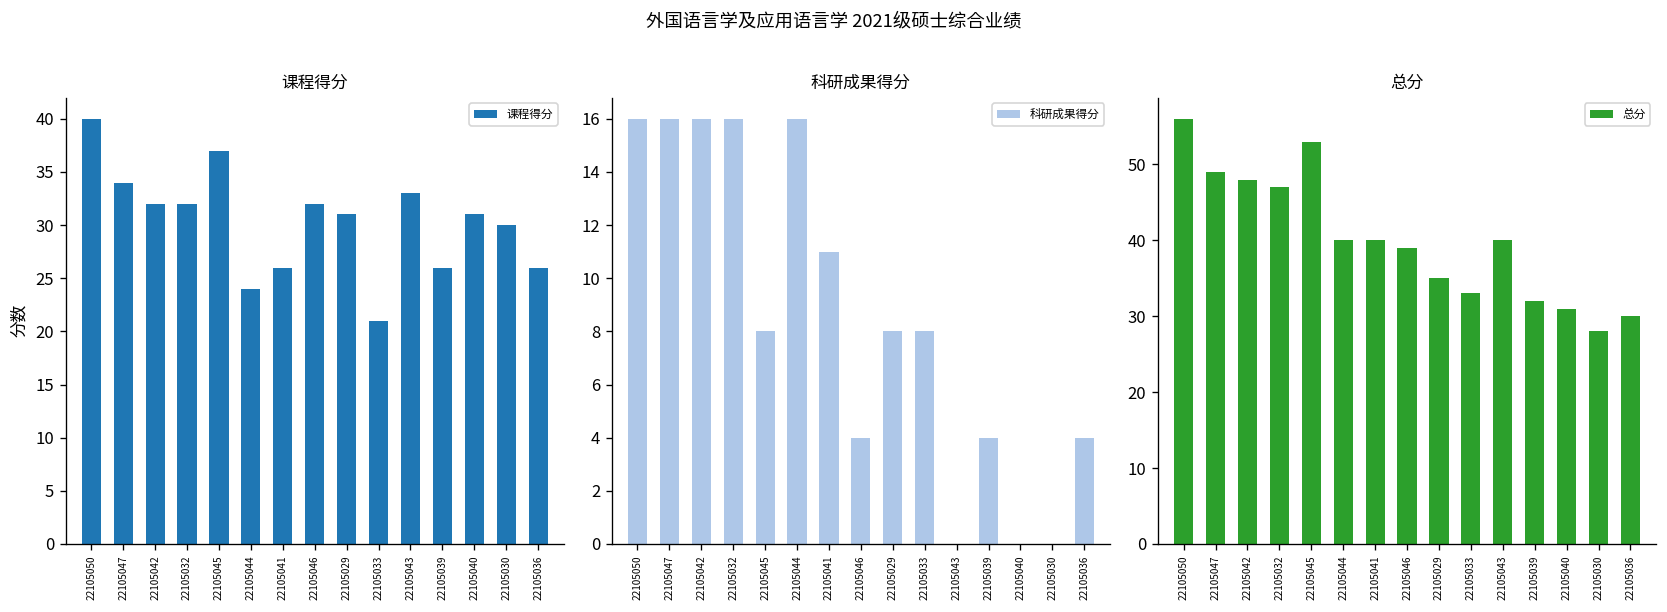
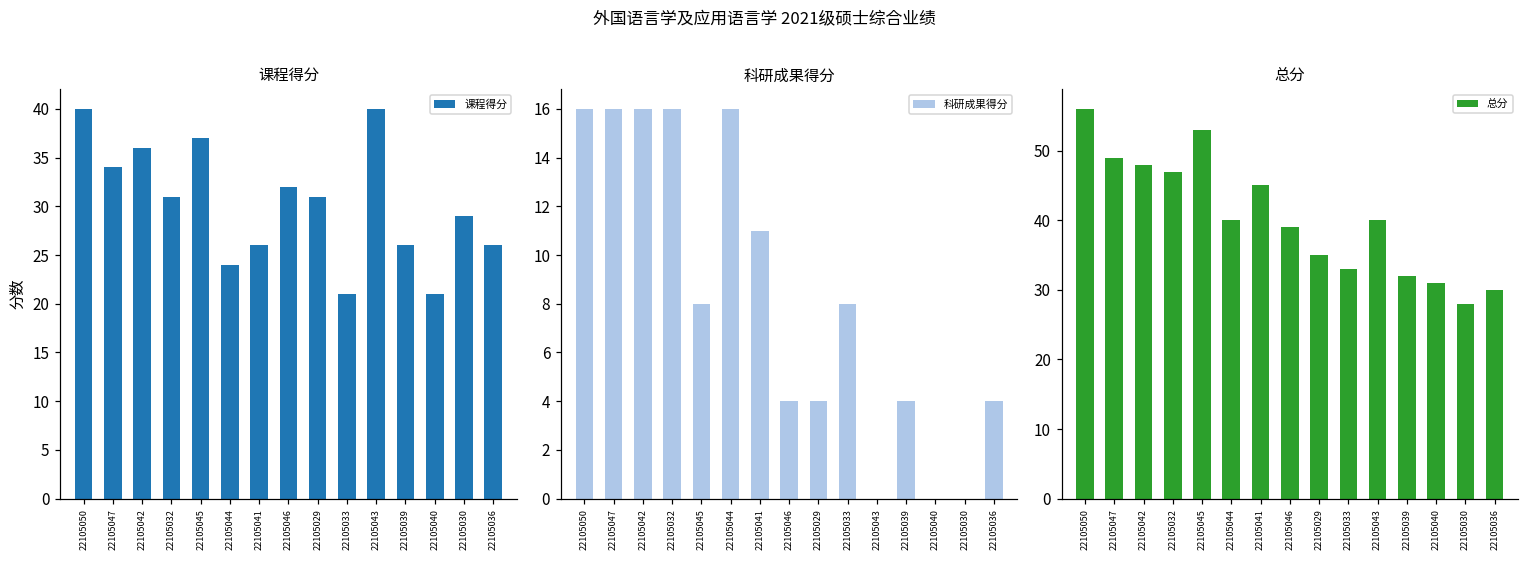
课程得分, 22105042: 32 -> 36
课程得分, 22105032: 32 -> 31
课程得分, 22105043: 33 -> 40
课程得分, 22105040: 31 -> 21
课程得分, 22105030: 30 -> 29
科研成果得分, 22105029: 8 -> 4
总分, 22105041: 40 -> 45
